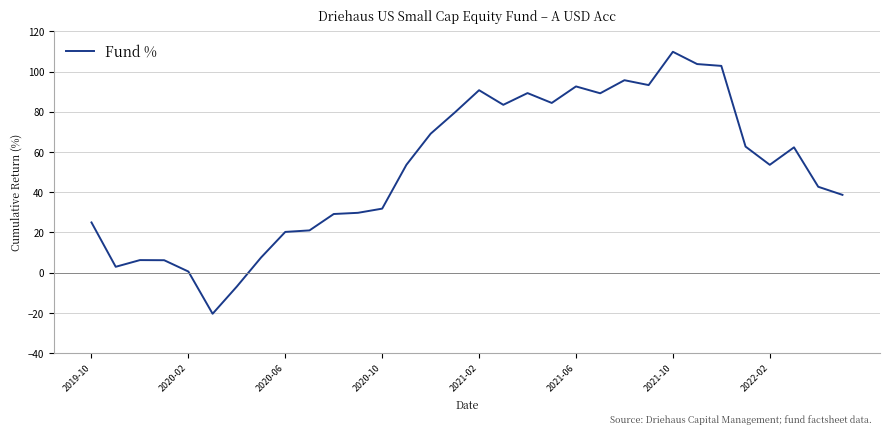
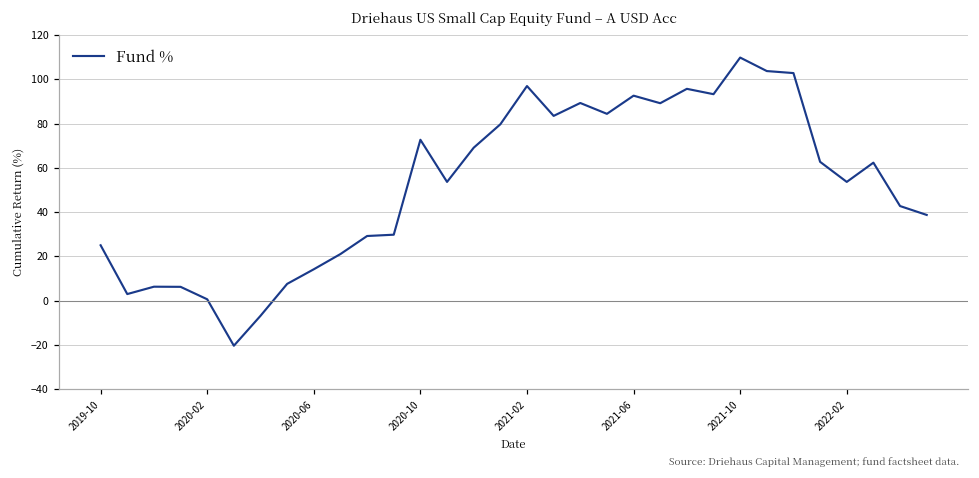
2020-06: 20 -> 14
2020-10: 32 -> 73
2021-02: 91 -> 97
